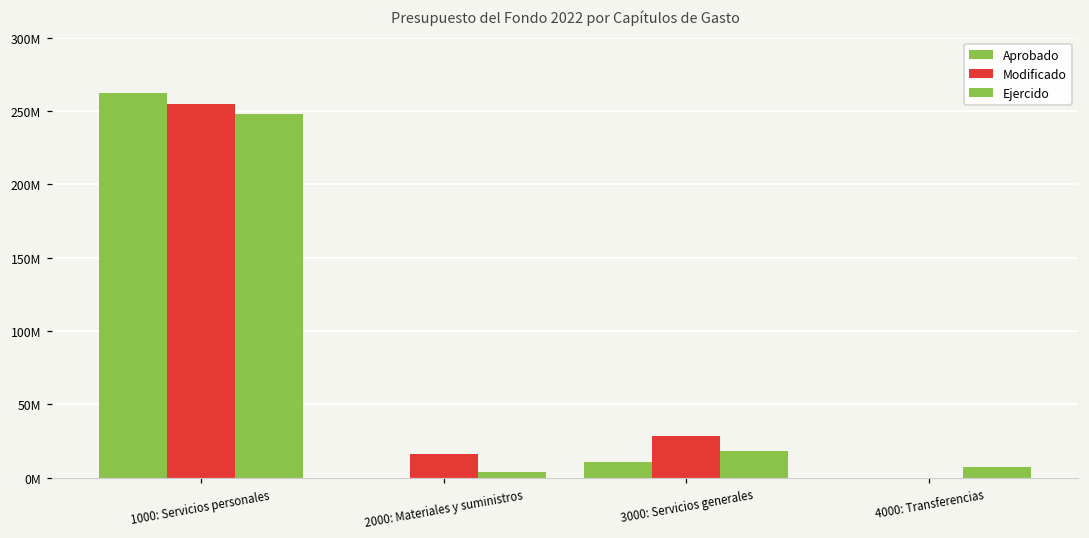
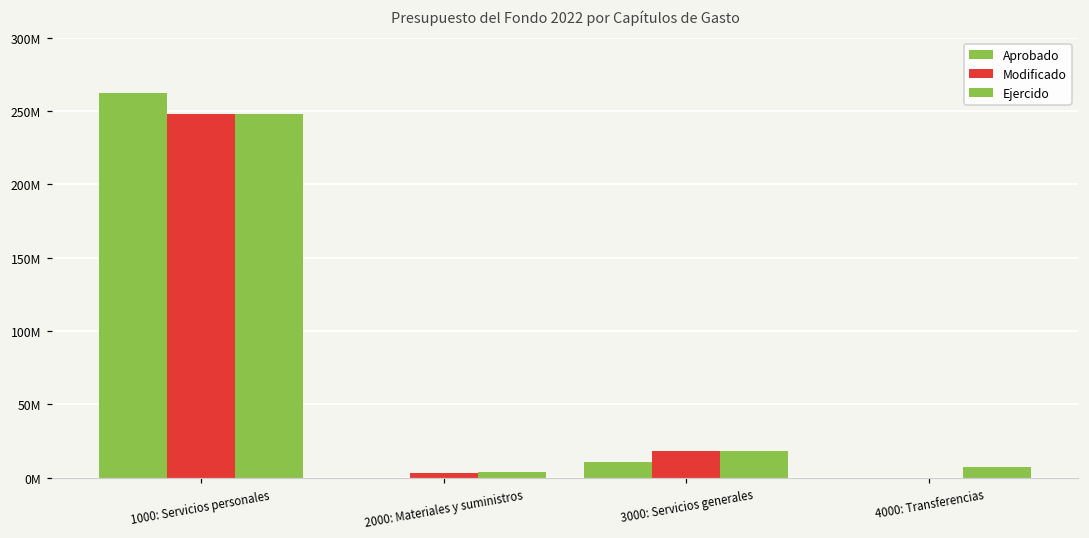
Modificado, 1000: Servicios personales: 255000000 -> 248000000
Modificado, 2000: Materiales y suministros: 16000000 -> 3000000
Modificado, 3000: Servicios generales: 29000000 -> 18000000
